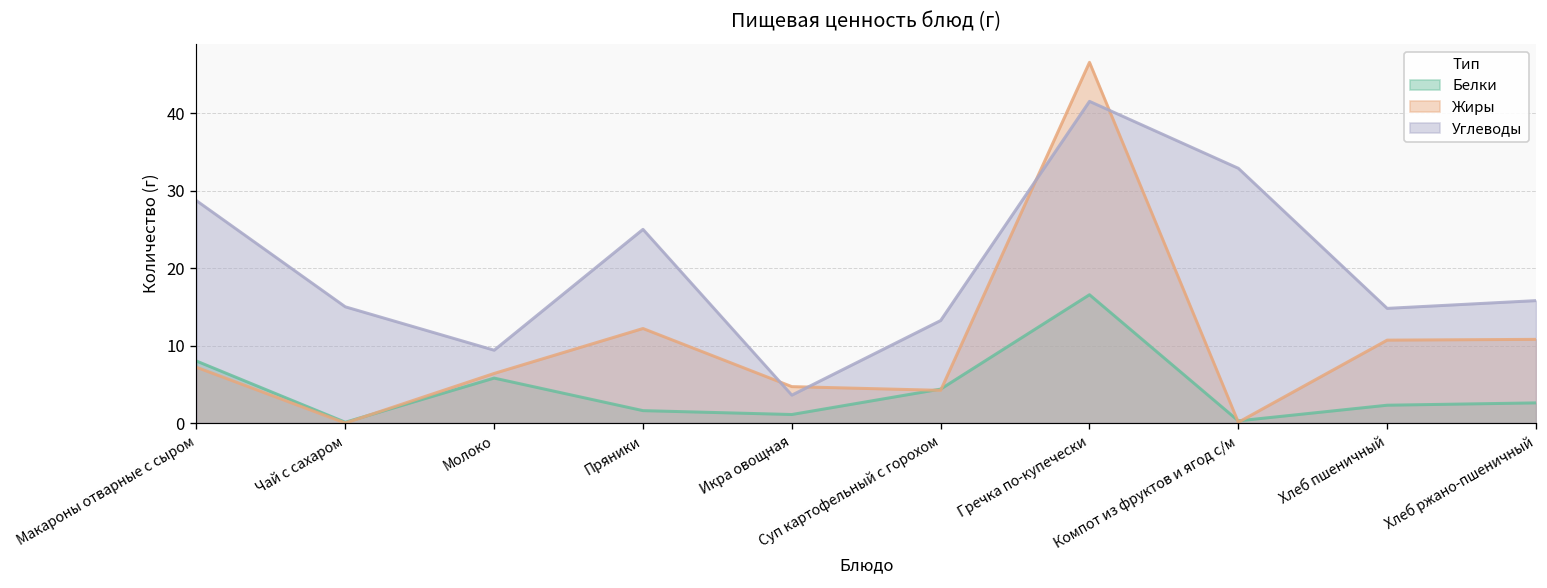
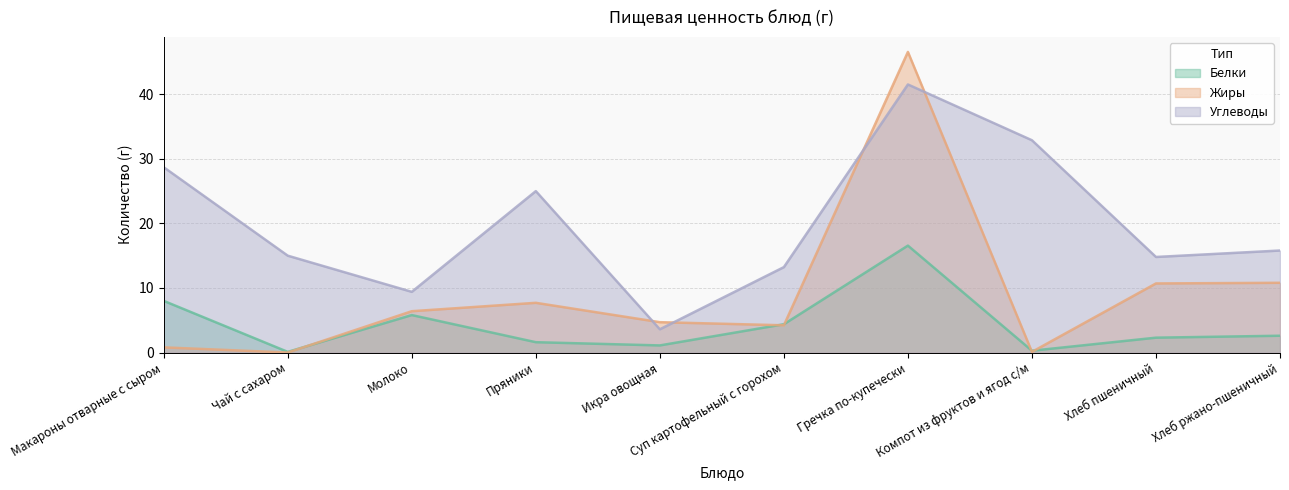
Жиры, Макароны отварные с сыром: 7 -> 1
Жиры, Пряники: 12 -> 8
